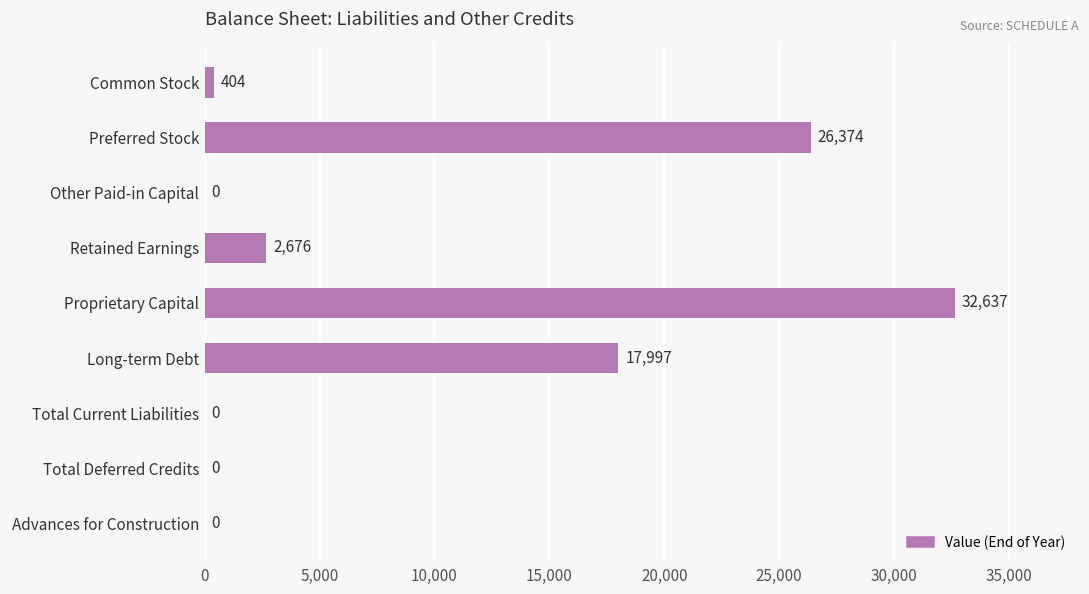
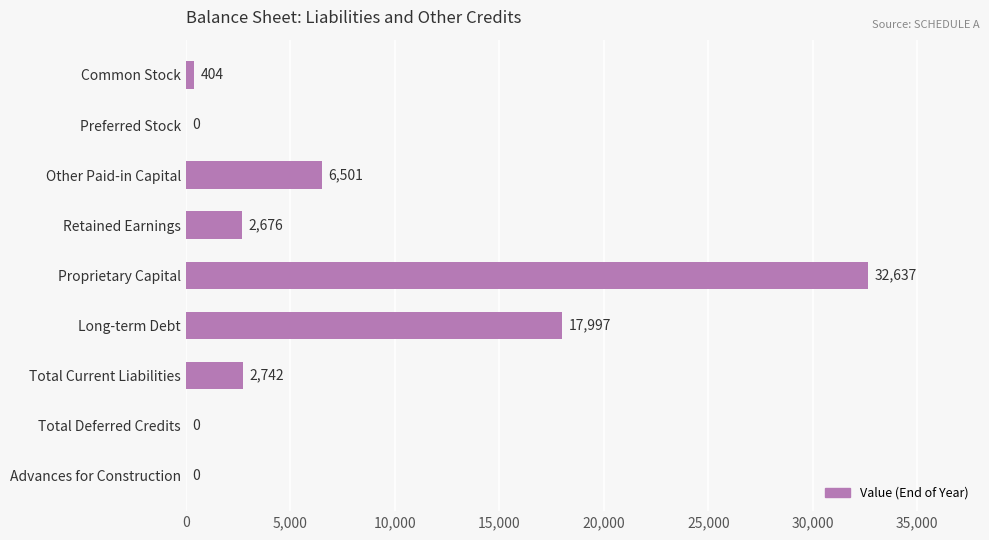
Preferred Stock: 26,374 -> 0
Other Paid-in Capital: 0 -> 6,501
Total Current Liabilities: 0 -> 2,742
